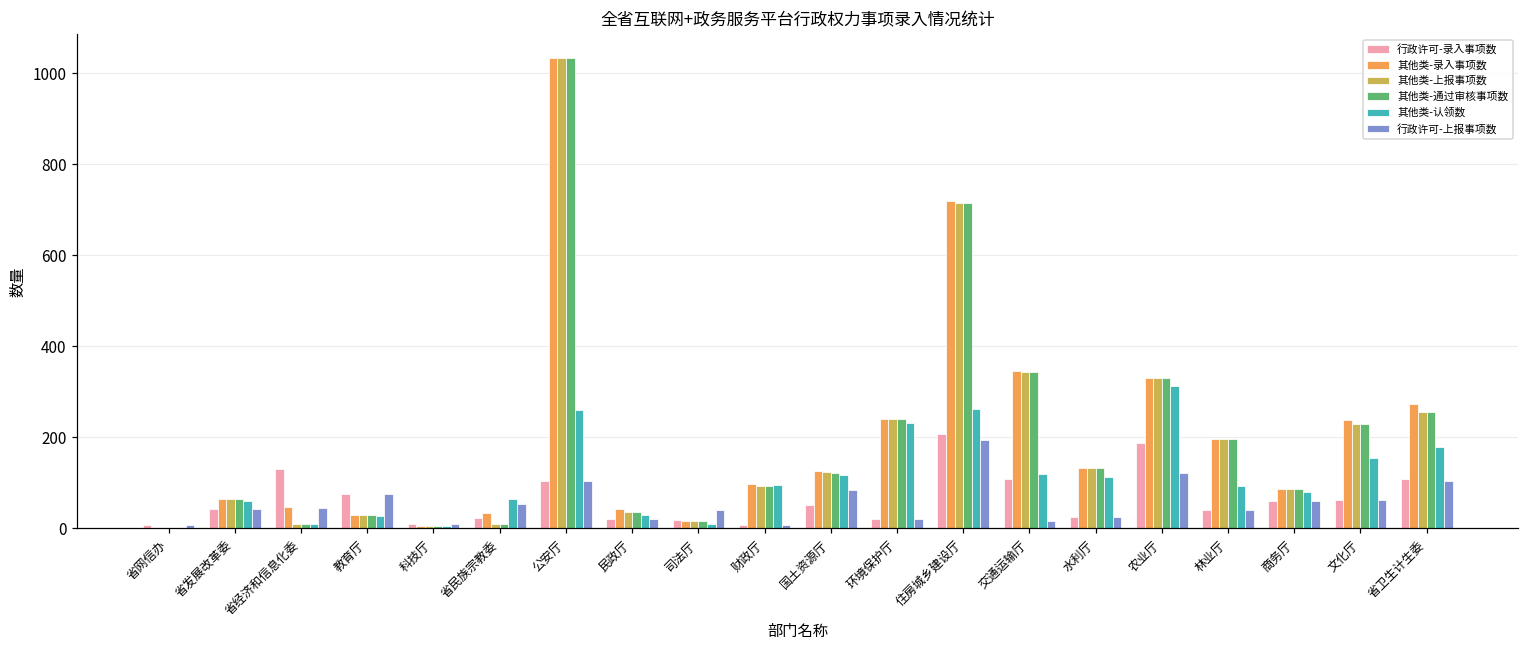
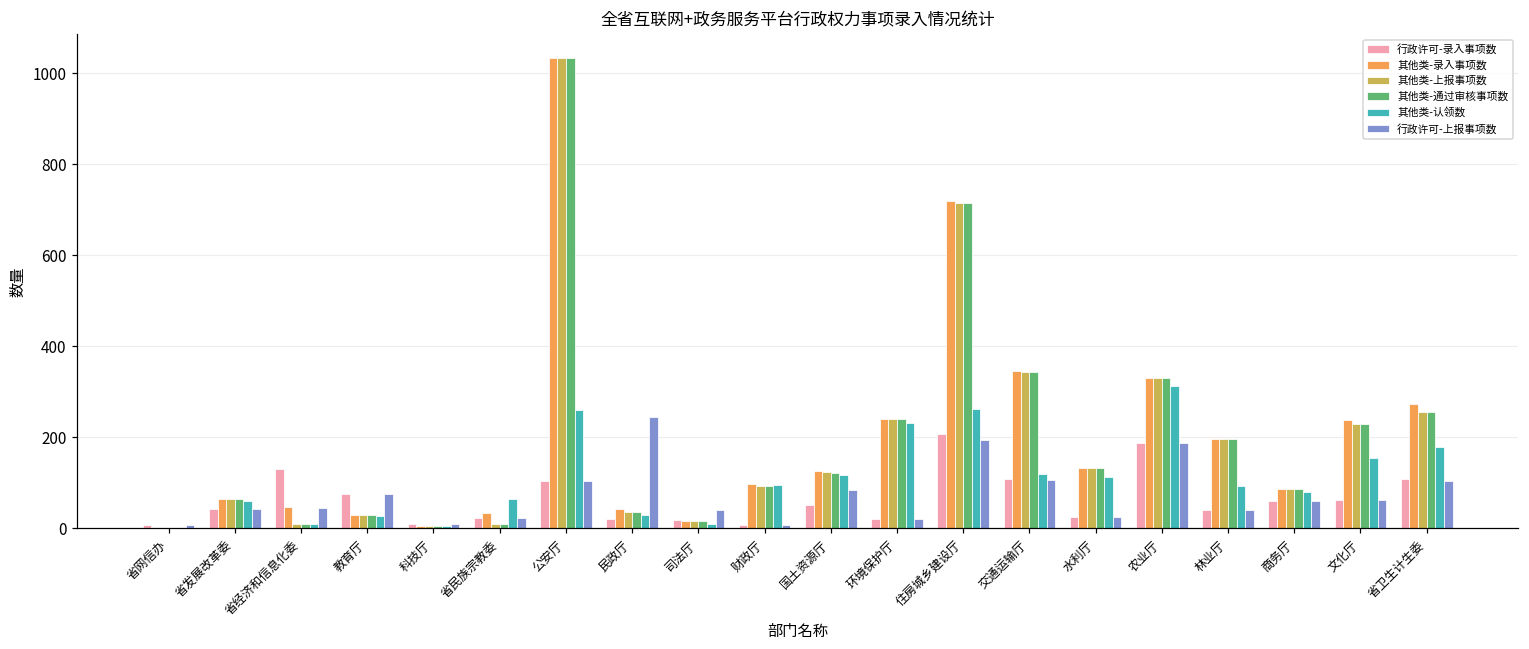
行政许可-上报事项数, 省民族宗教委: 50 -> 20
行政许可-上报事项数, 民政厅: 20 -> 240
行政许可-上报事项数, 交通运输厅: 20 -> 110
行政许可-上报事项数, 农业厅: 120 -> 190
